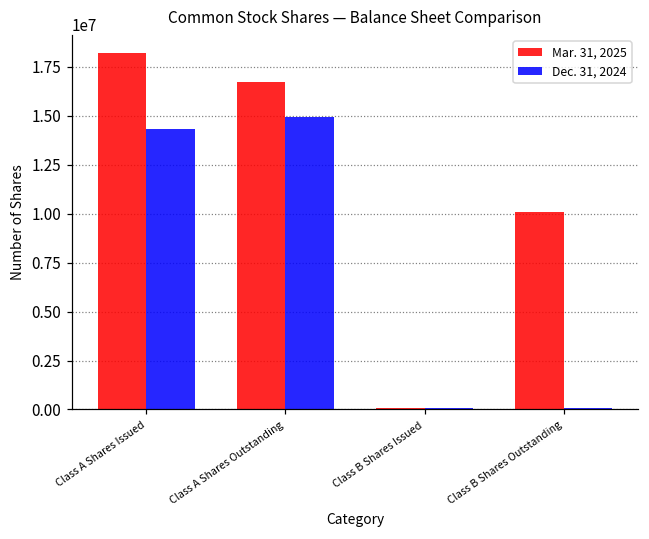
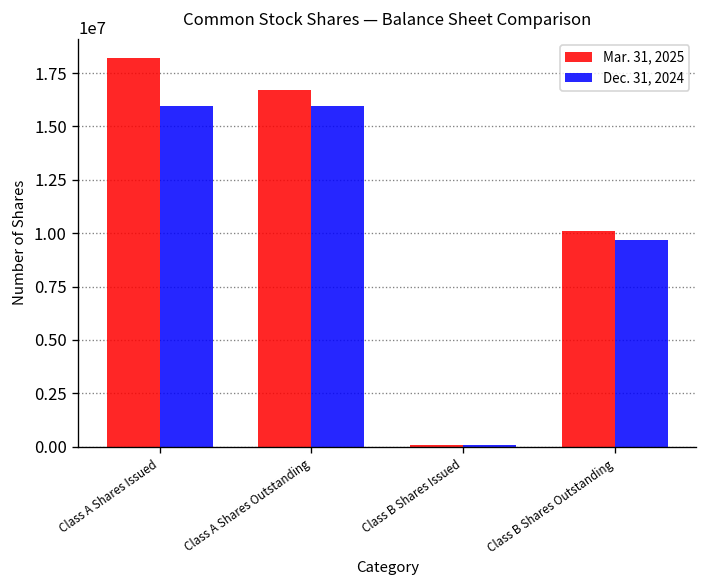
Dec. 31, 2024, Class A Shares Issued: 14300000 -> 16000000
Dec. 31, 2024, Class A Shares Outstanding: 14900000 -> 16000000
Dec. 31, 2024, Class B Shares Outstanding: 100000 -> 9700000
